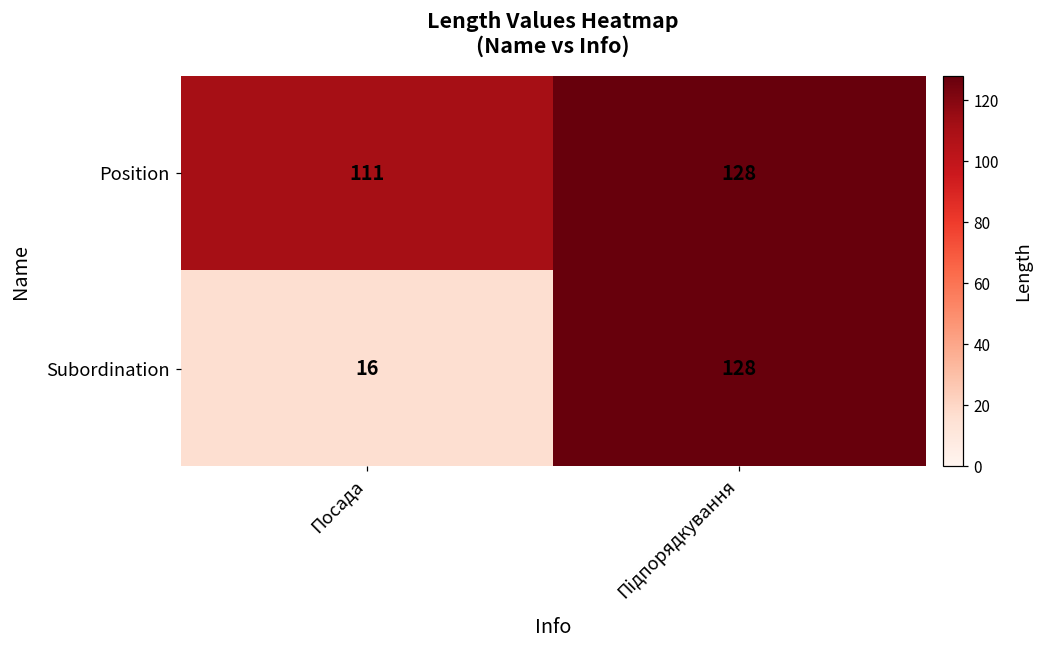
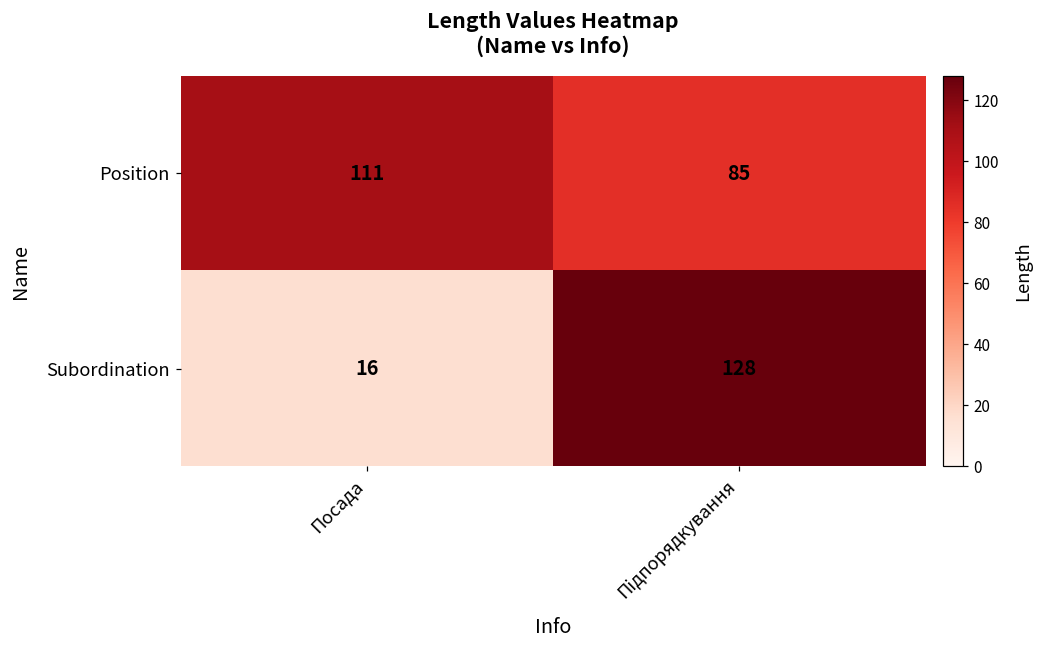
Position, Підпорядкування: 128 -> 85
